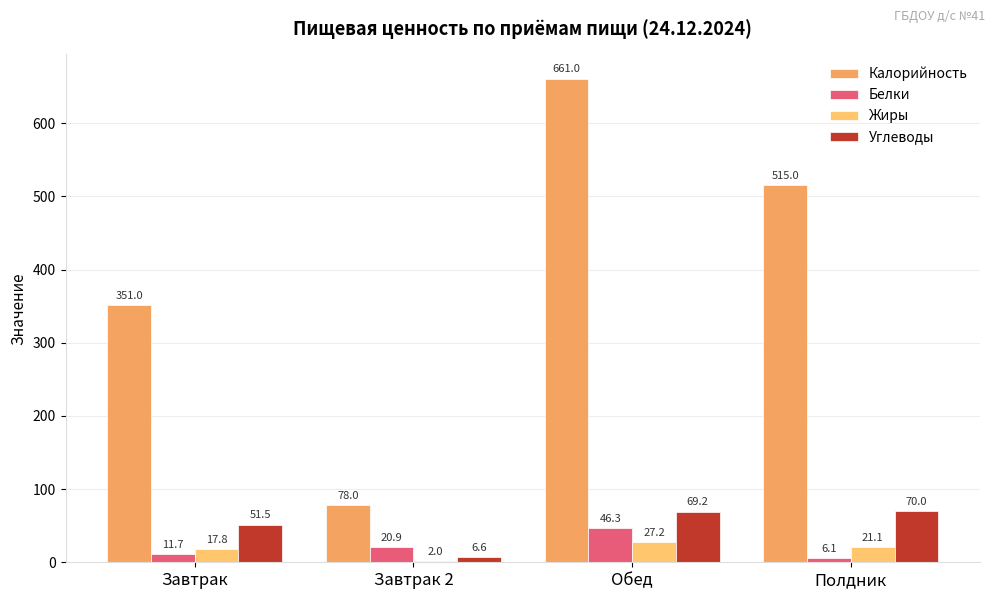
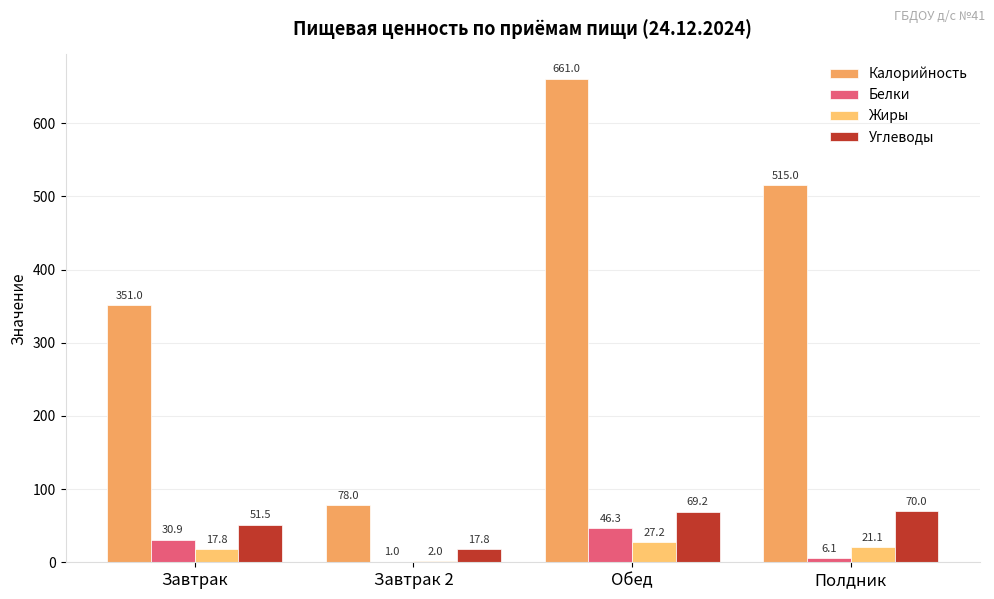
Белки, Завтрак: 11.7 -> 30.9
Белки, Завтрак 2: 20.9 -> 1.0
Углеводы, Завтрак 2: 6.6 -> 17.8
